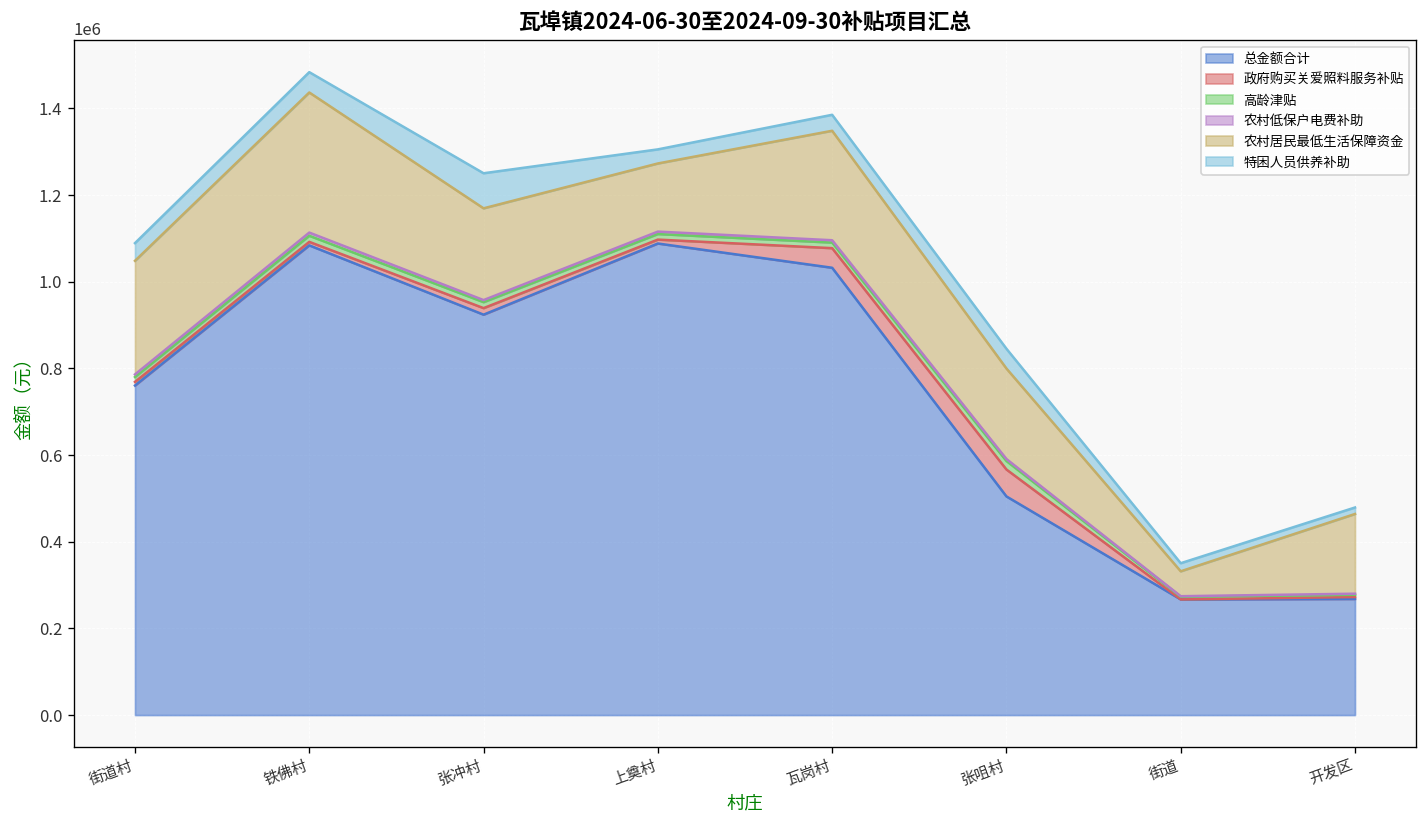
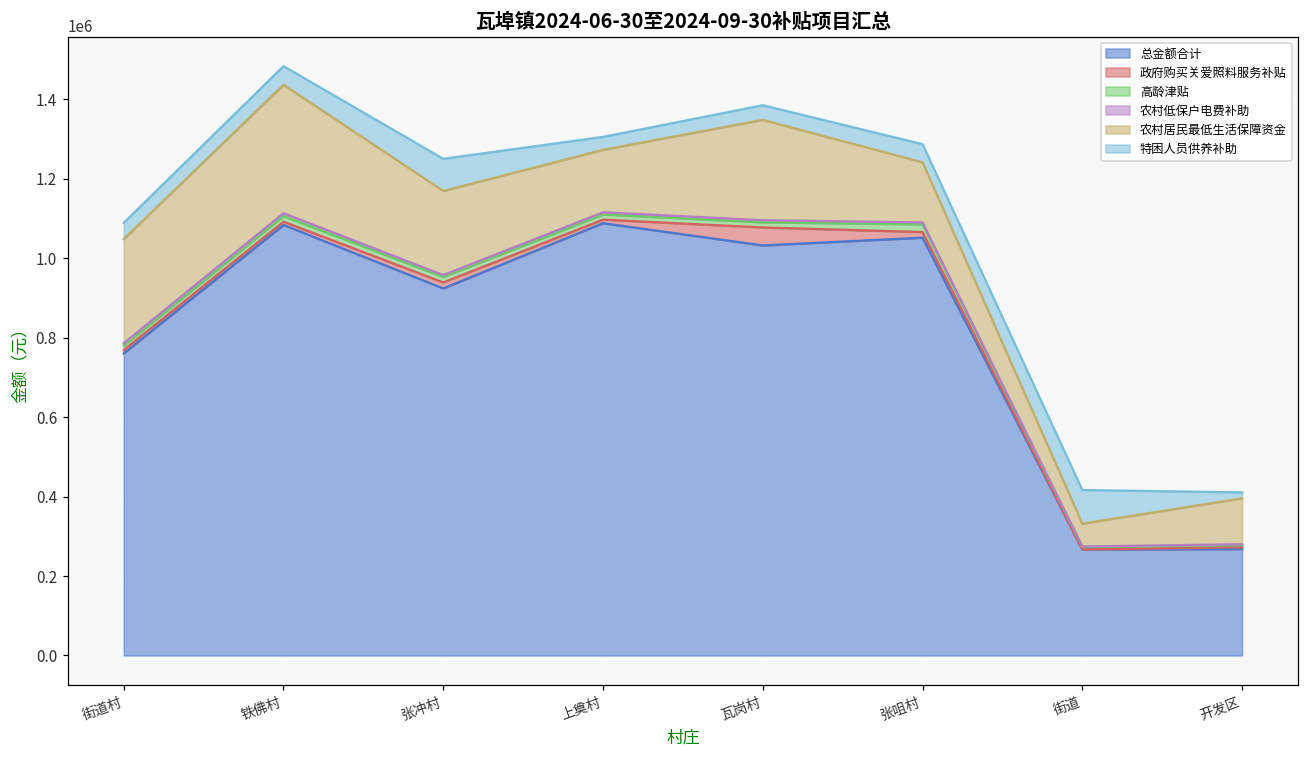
总金额合计, 张咀村: 500000 -> 1050000
政府购买关爱照料服务补贴, 张咀村: 60000 -> 10000
农村居民最低生活保障资金, 张咀村: 210000 -> 150000
特困人员供养补助, 街道: 20000 -> 80000
农村居民最低生活保障资金, 开发区: 180000 -> 120000
